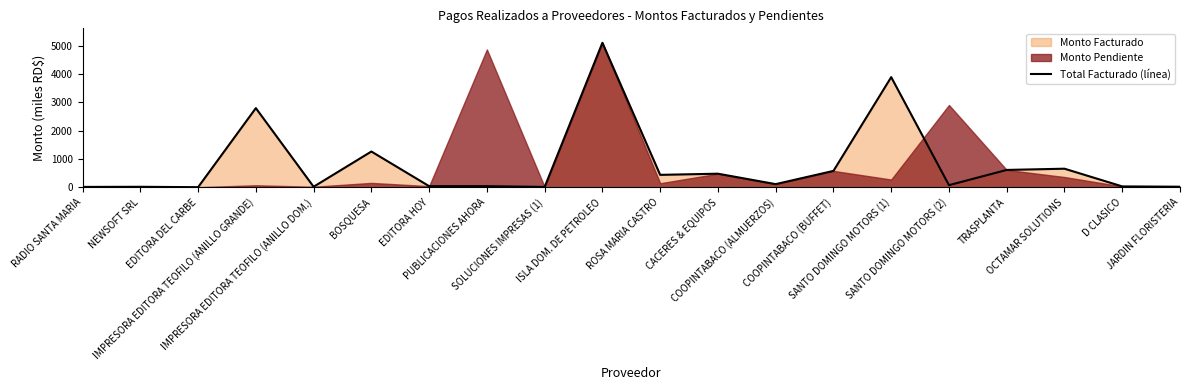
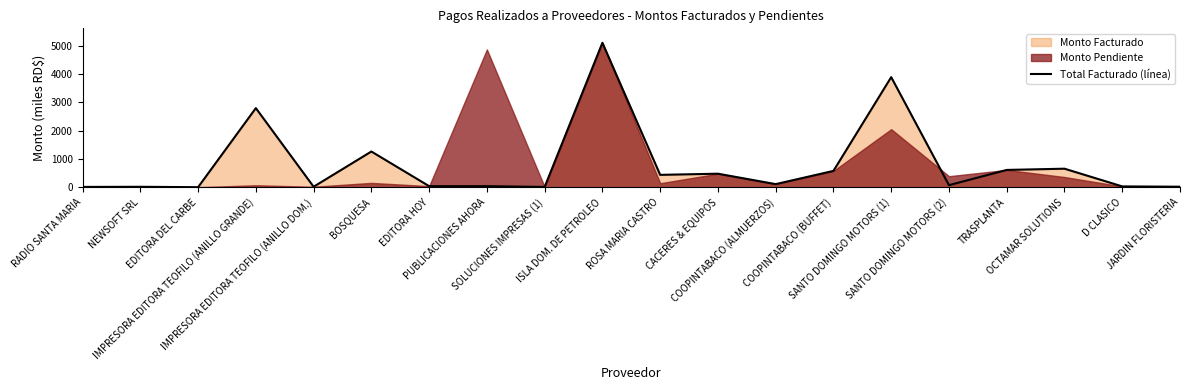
Monto Pendiente, SANTO DOMINGO MOTORS (1): 300 -> 2100
Monto Pendiente, SANTO DOMINGO MOTORS (2): 2900 -> 400
